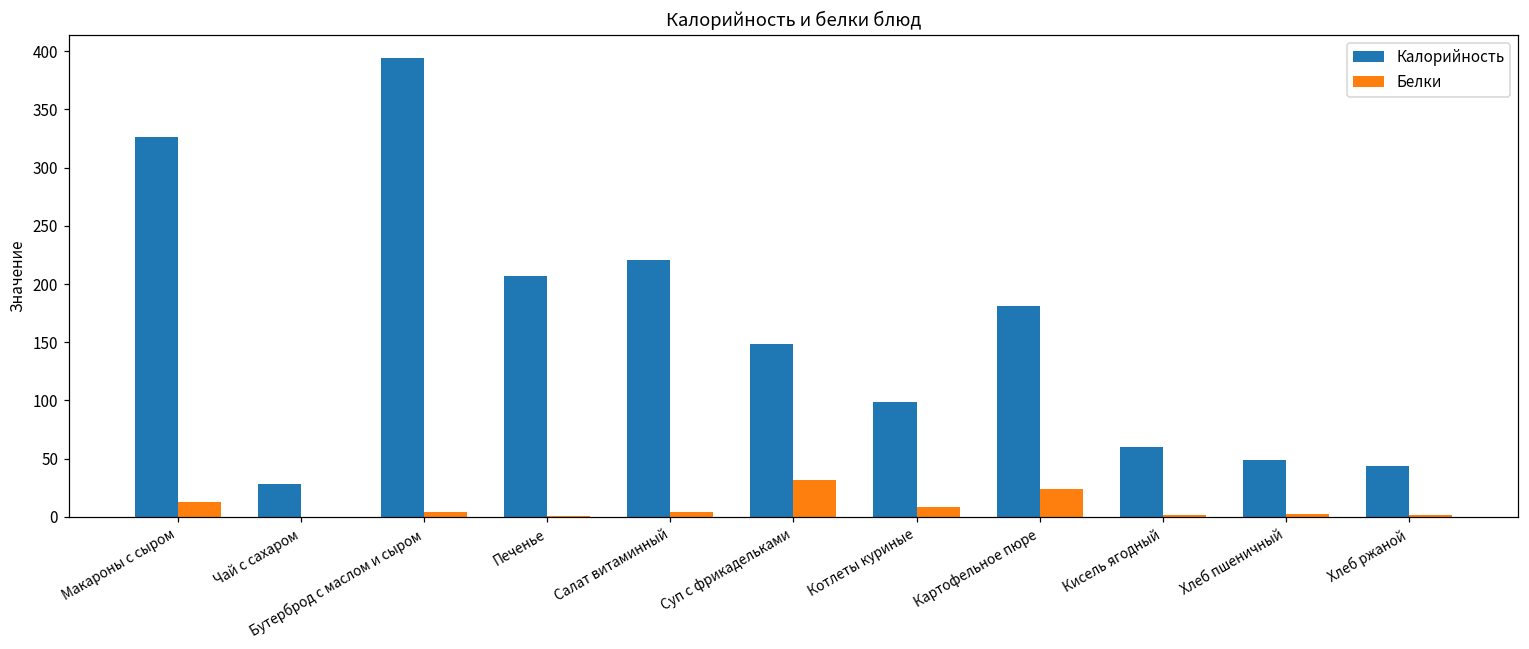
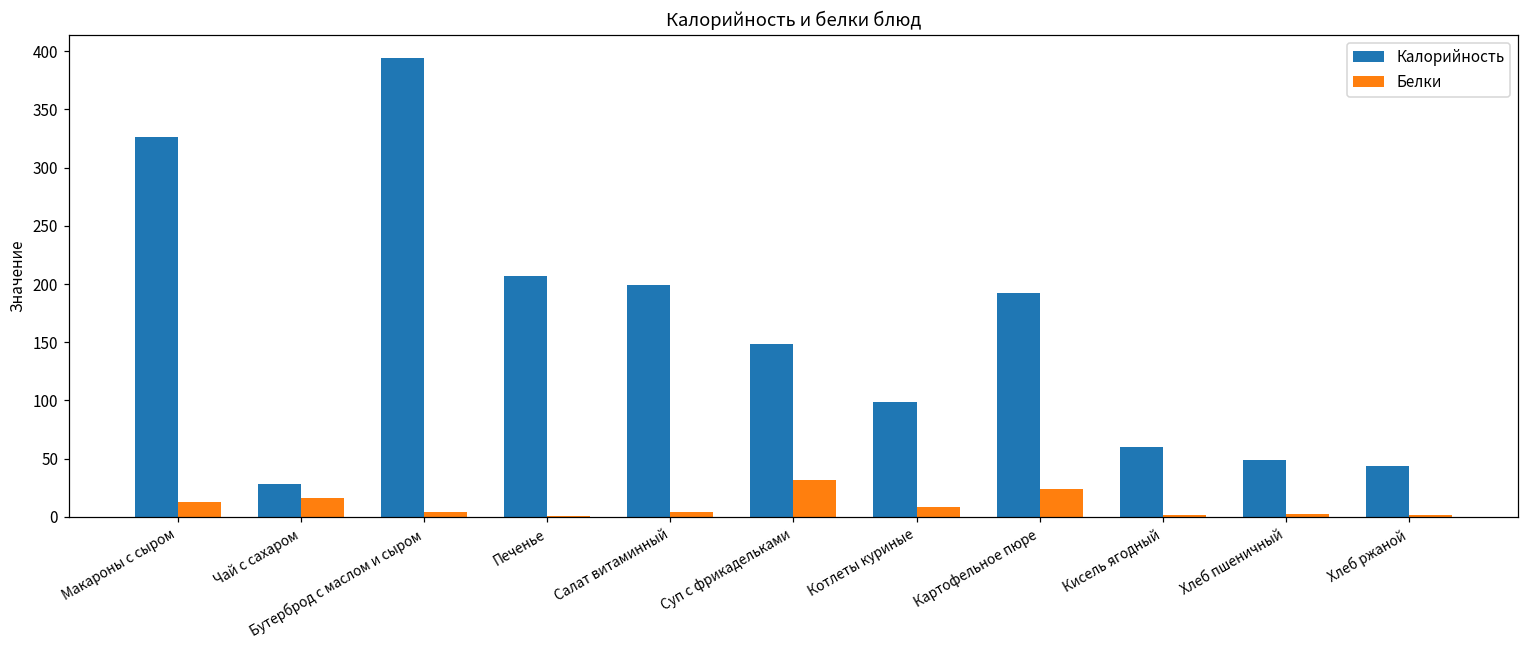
Белки, Чай с сахаром: 0 -> 16
Калорийность, Салат витаминный: 221 -> 199
Калорийность, Картофельное пюре: 182 -> 192
